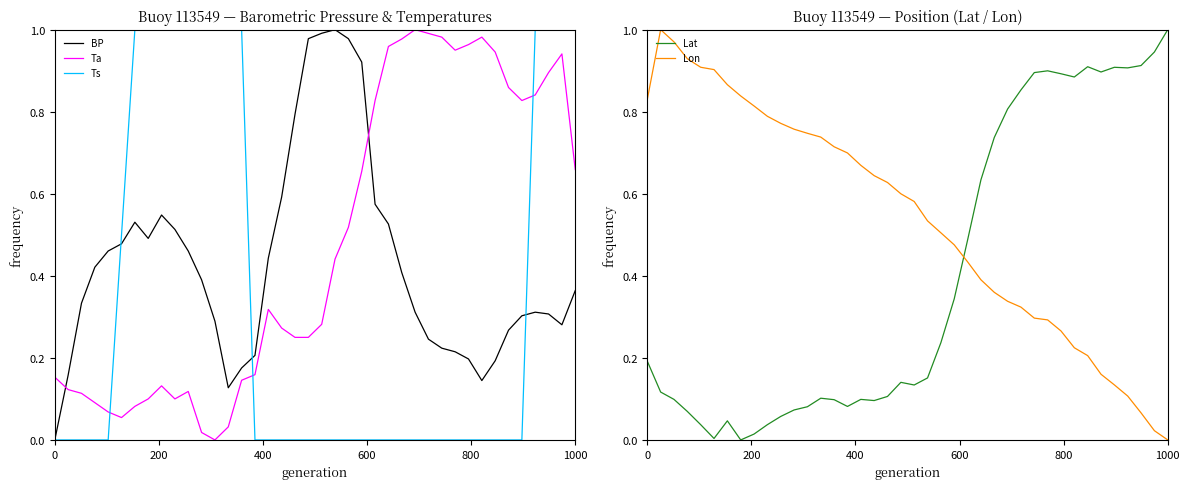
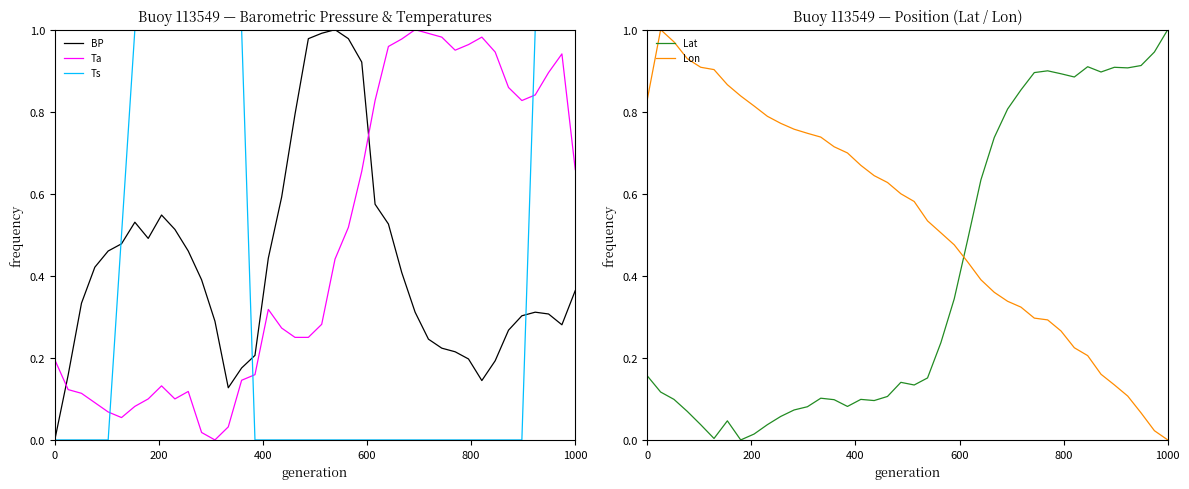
Buoy 113549 — Barometric Pressure & Temperatures, Ta, 0: 0.15 -> 0.20
Buoy 113549 — Position (Lat / Lon), Lat, 0: 0.19 -> 0.16
